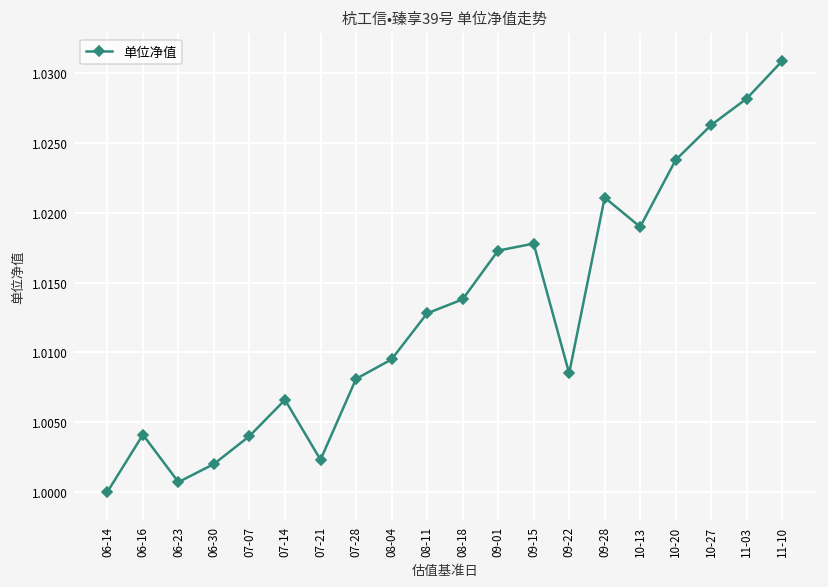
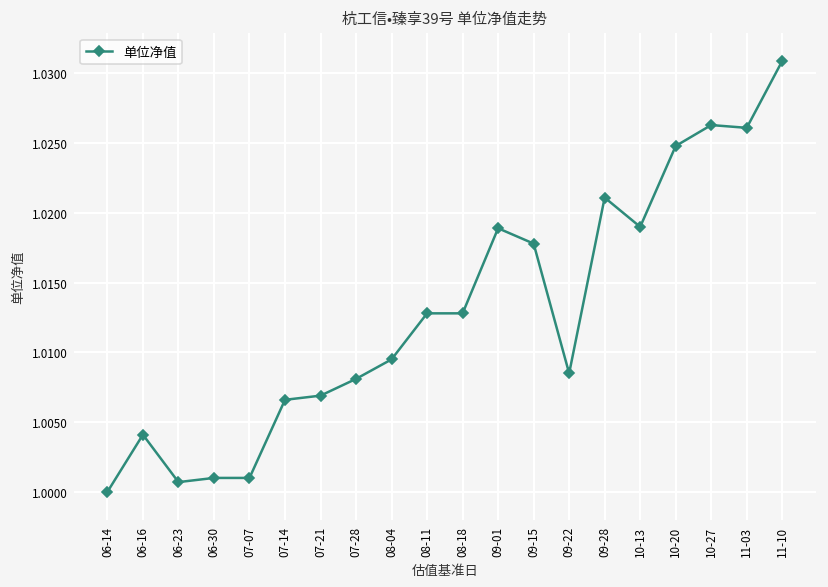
06-30: 1.002 -> 1.001
07-07: 1.004 -> 1.001
07-21: 1.0023 -> 1.0069
08-18: 1.0138 -> 1.0128
09-01: 1.0173 -> 1.0189
10-20: 1.0238 -> 1.0248
11-03: 1.0282 -> 1.0261
